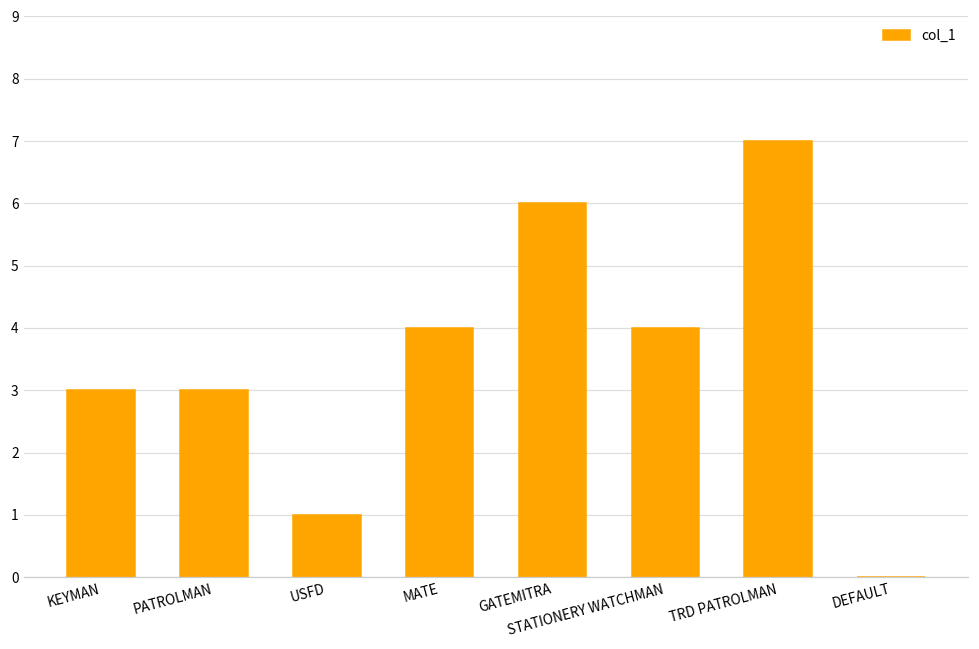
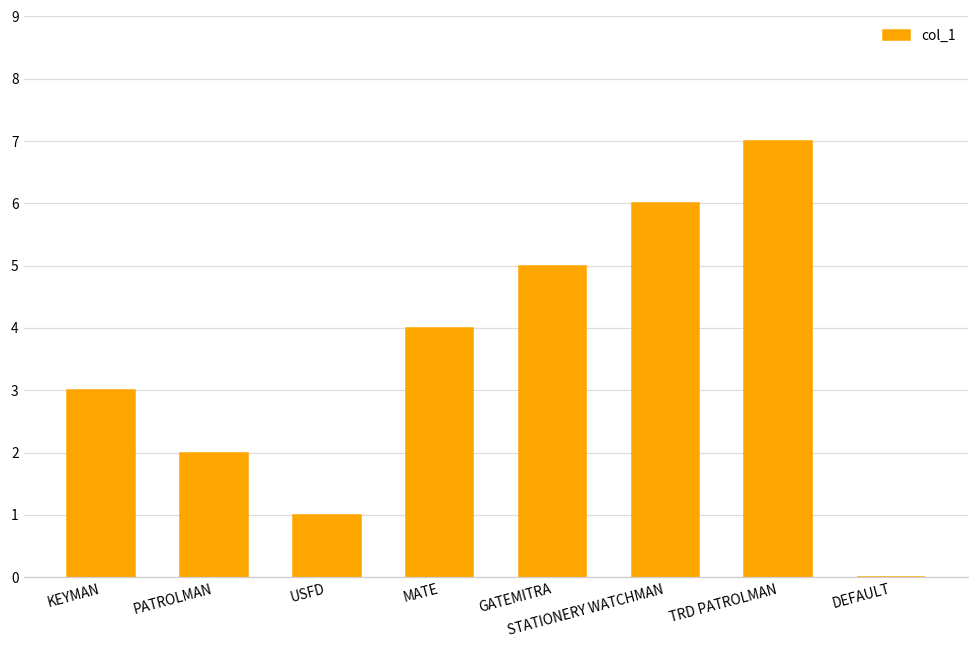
PATROLMAN: 3 -> 2
GATEMITRA: 6 -> 5
STATIONERY WATCHMAN: 4 -> 6
